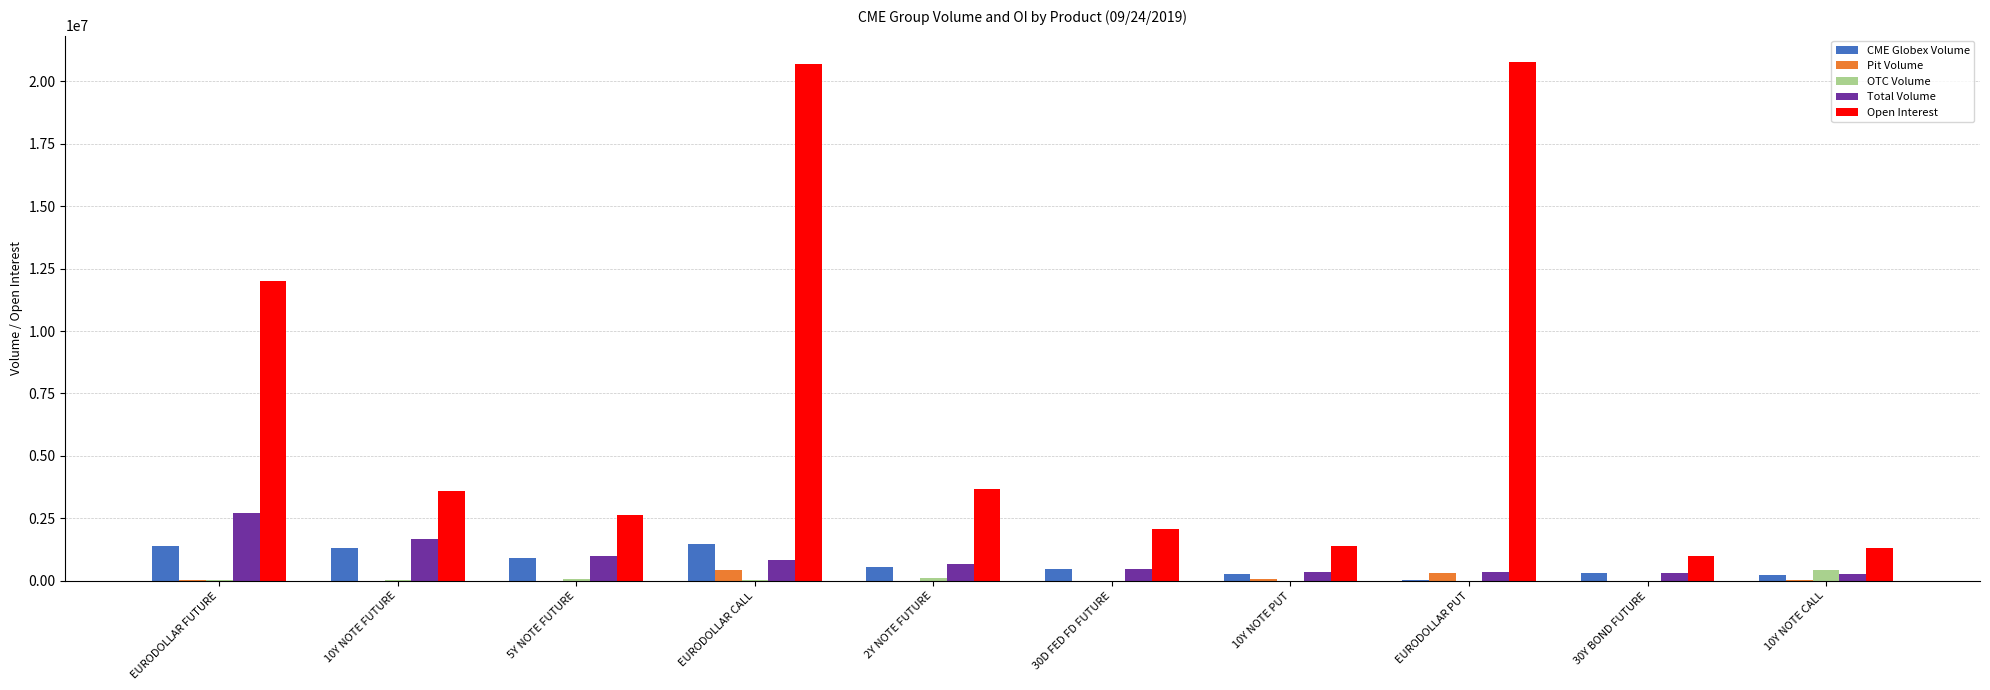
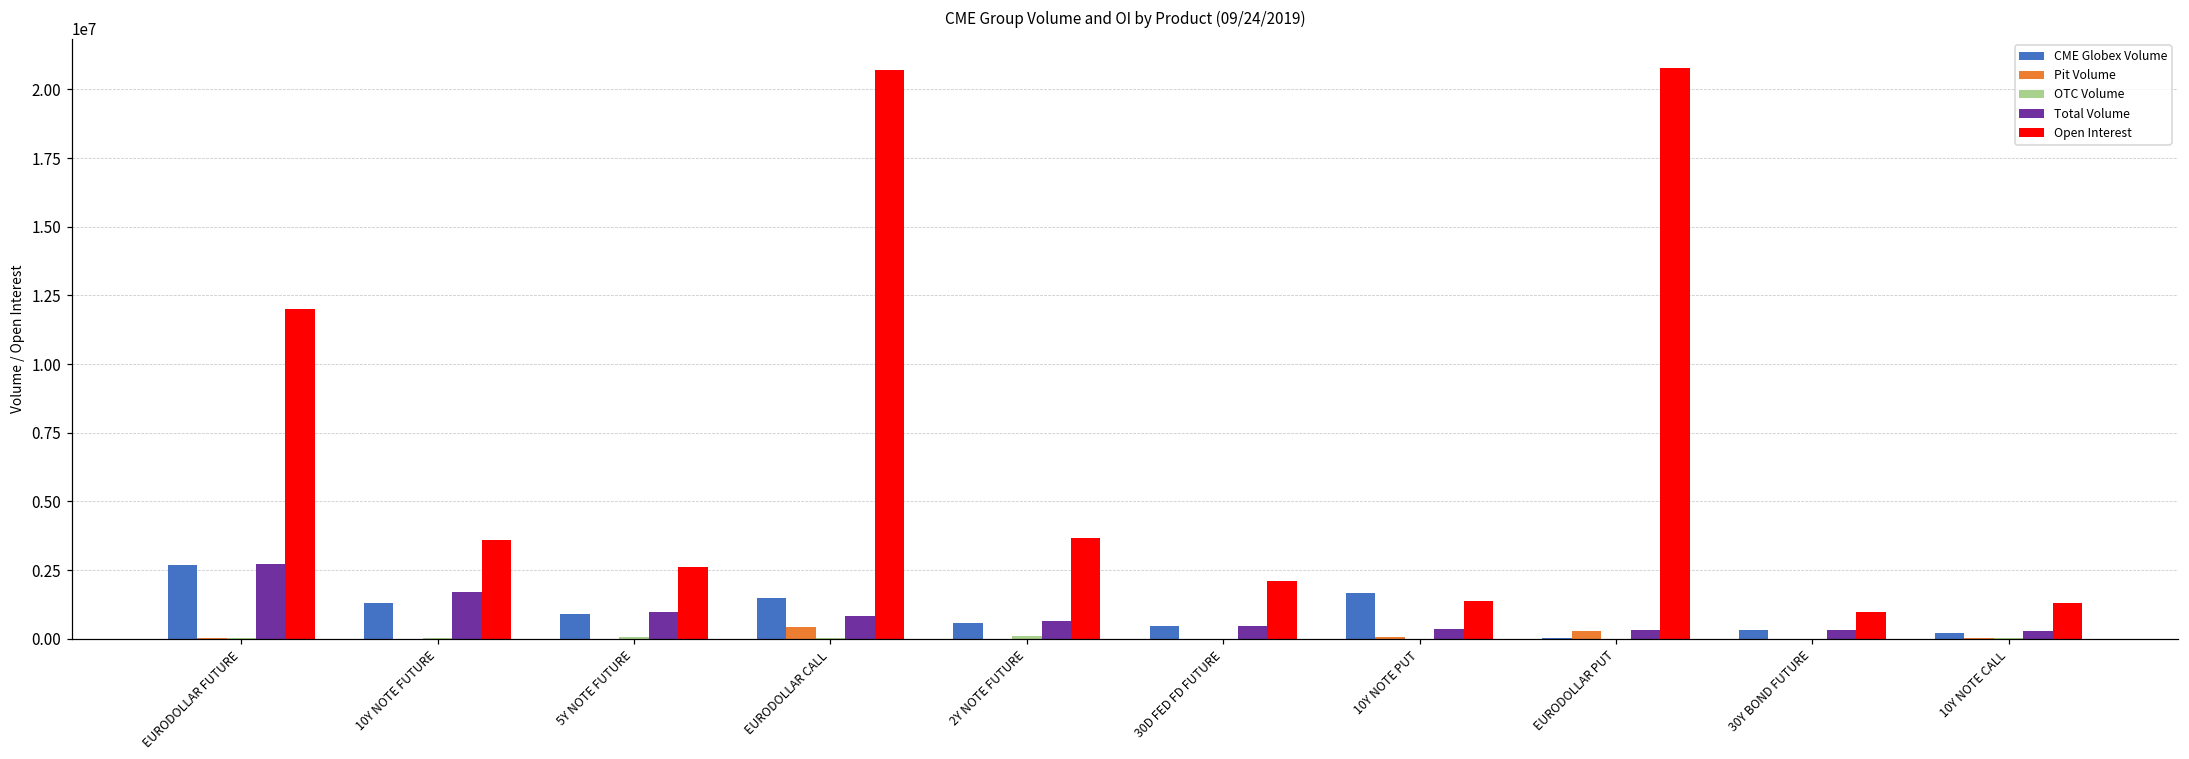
CME Globex Volume, EURODOLLAR FUTURE: 1400000 -> 2700000
CME Globex Volume, 10Y NOTE PUT: 300000 -> 1700000
OTC Volume, 10Y NOTE CALL: 400000 -> 0
